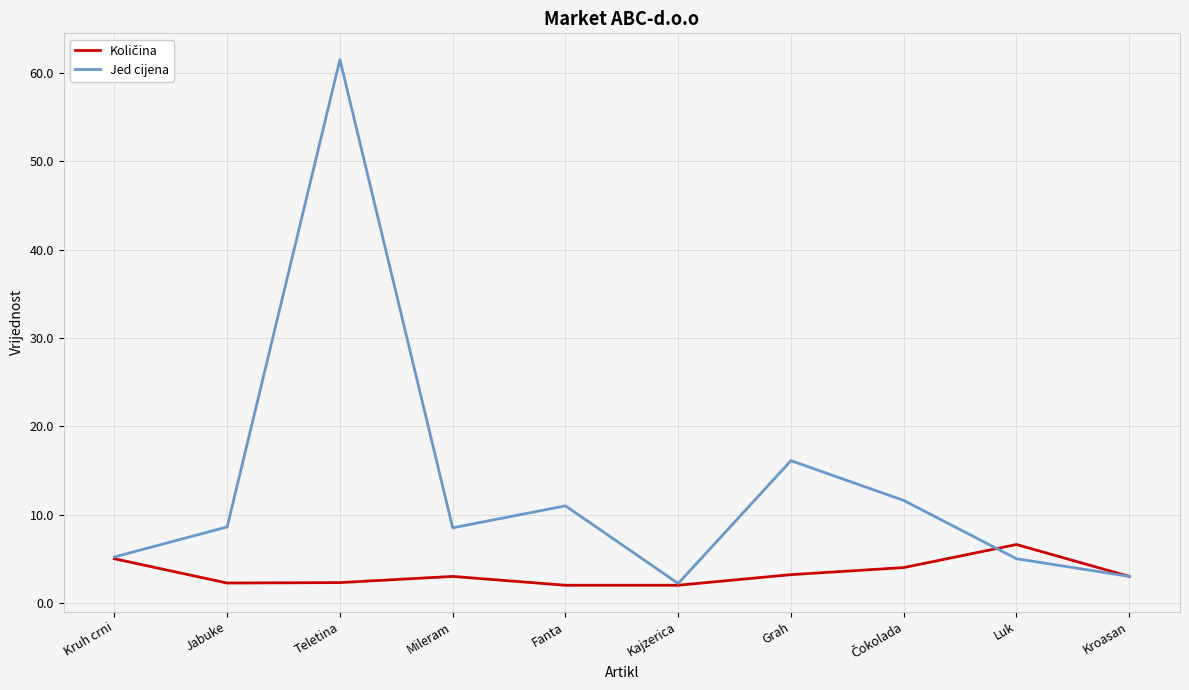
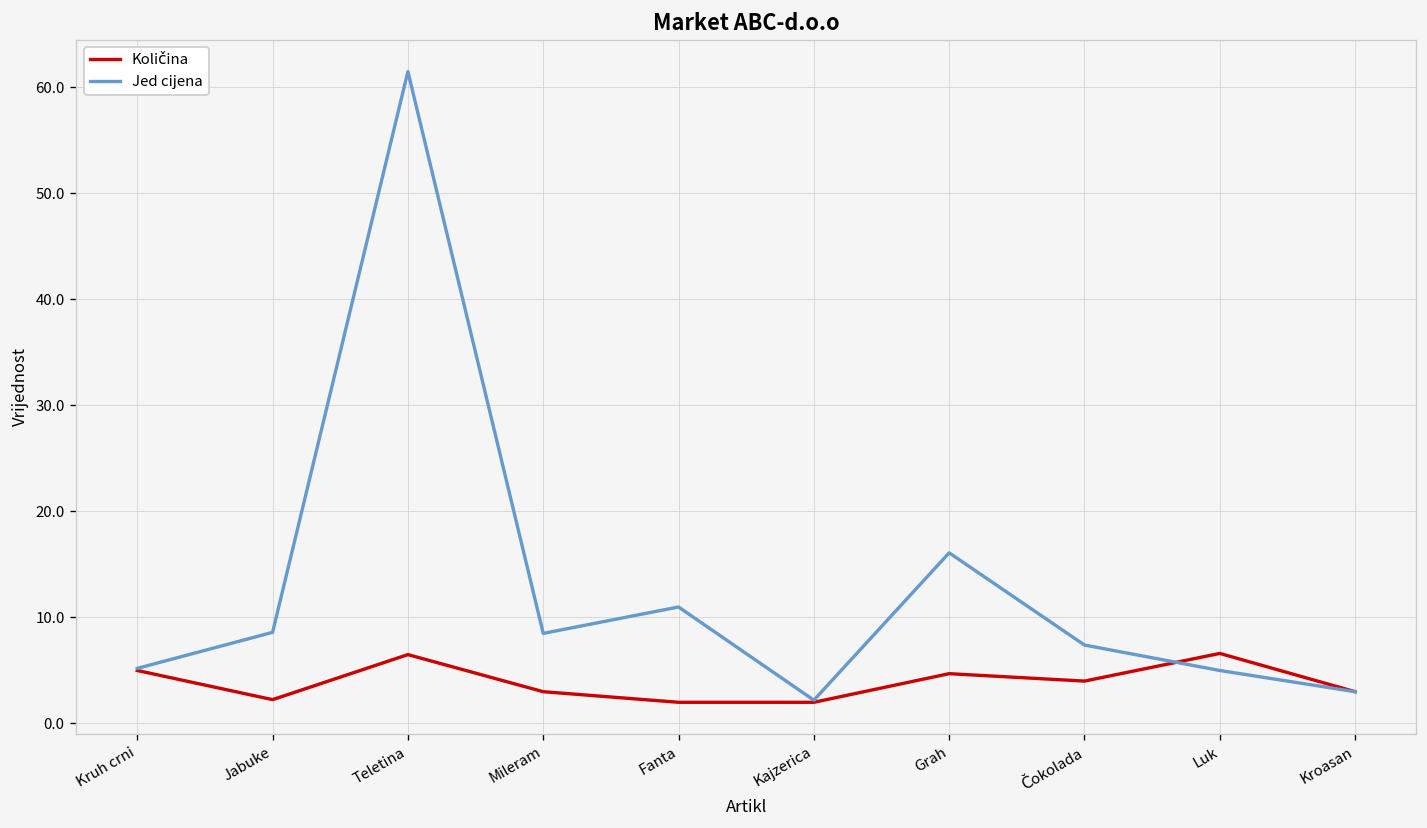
Količina, Teletina: 2 -> 7
Količina, Grah: 3 -> 5
Jed cijena, Čokolada: 12 -> 7
